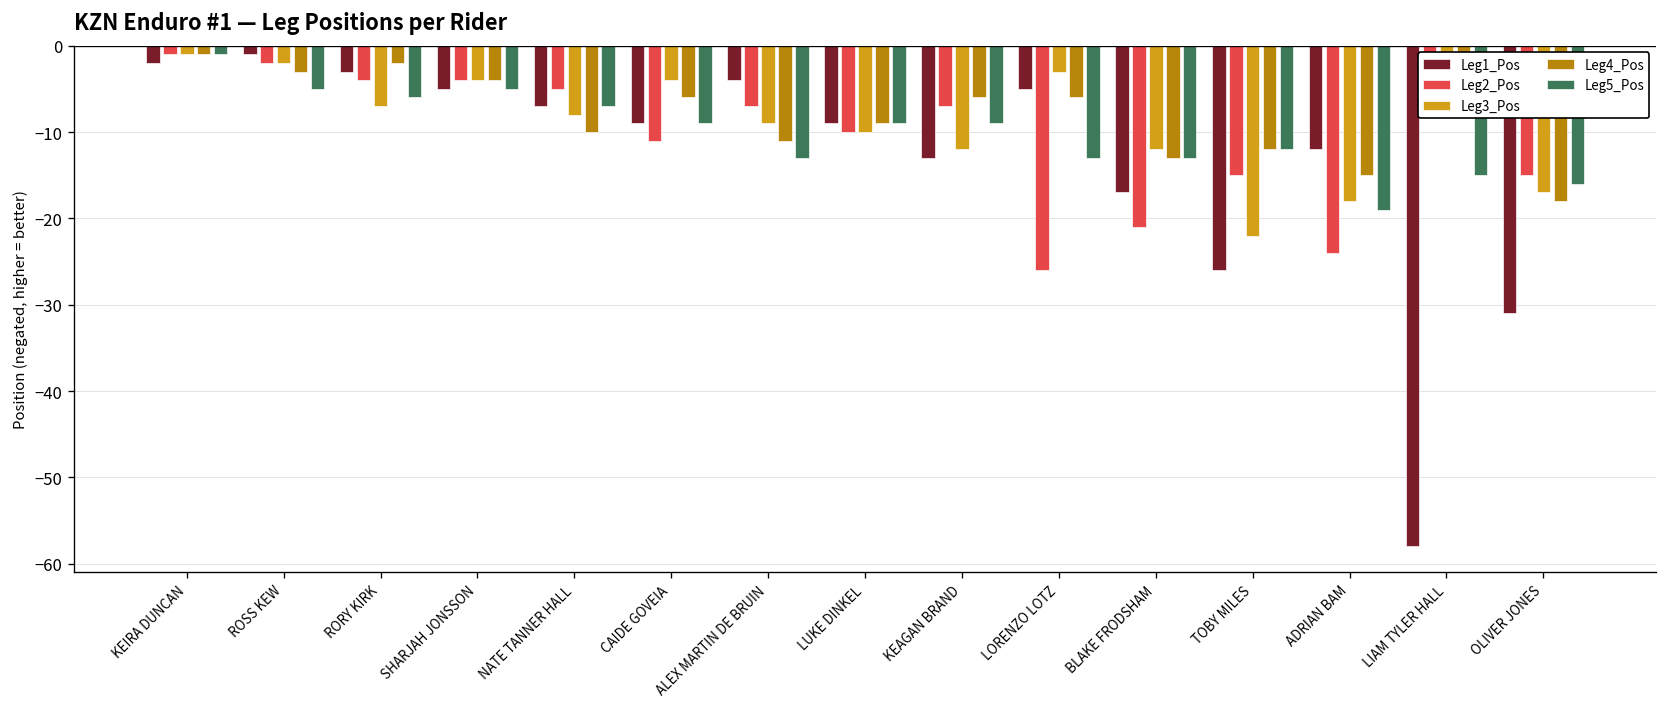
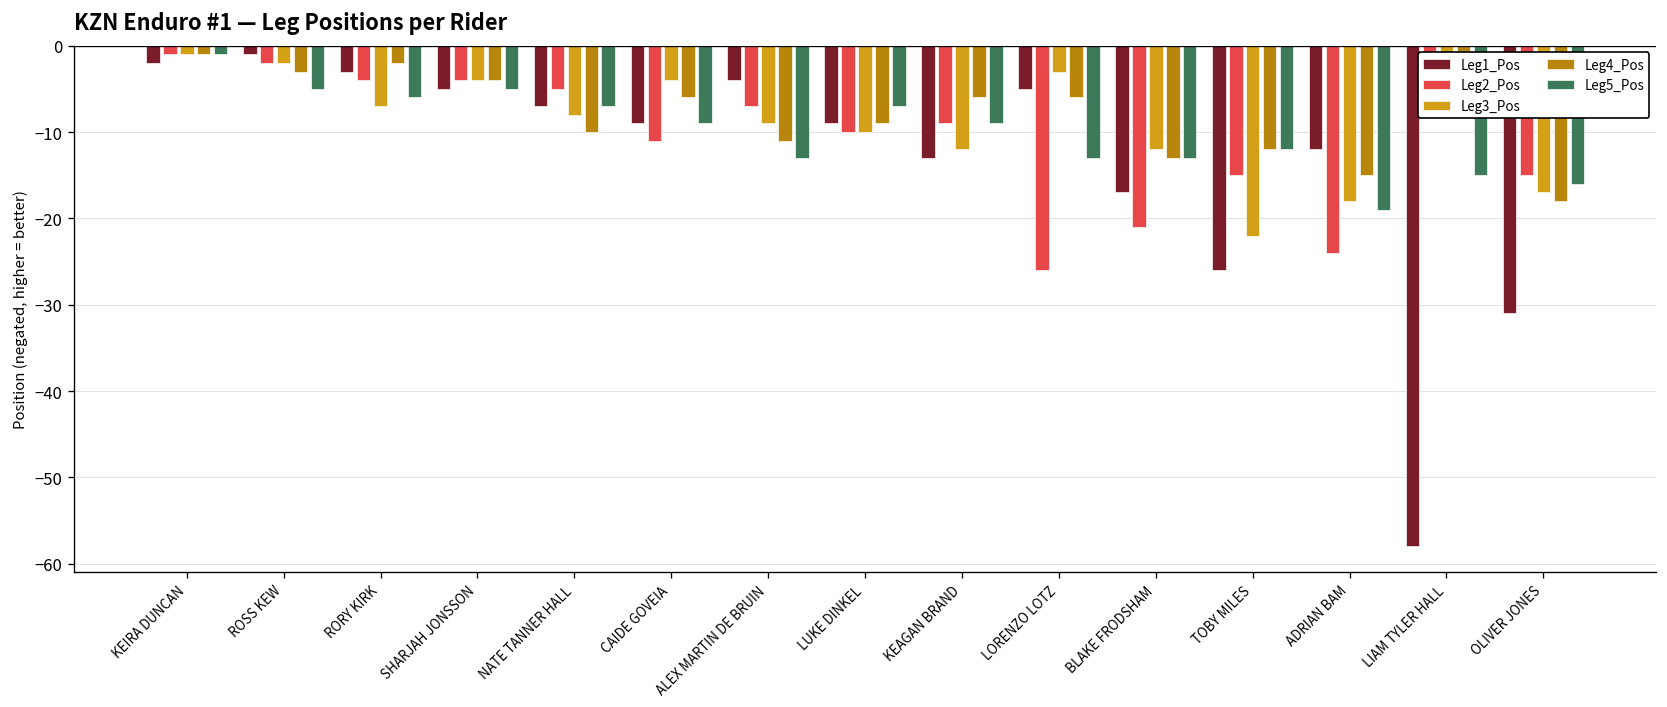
Leg5_Pos, LUKE DINKEL: -9 -> -7
Leg2_Pos, KEAGAN BRAND: -7 -> -9
